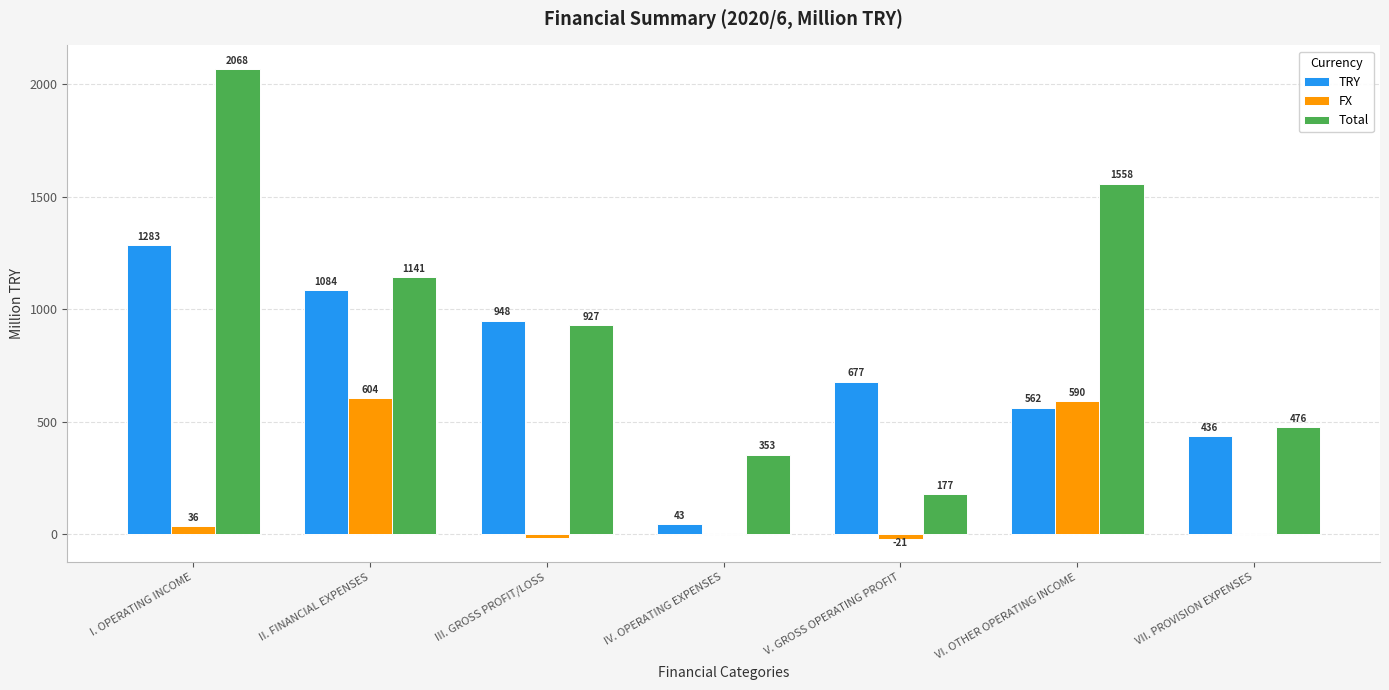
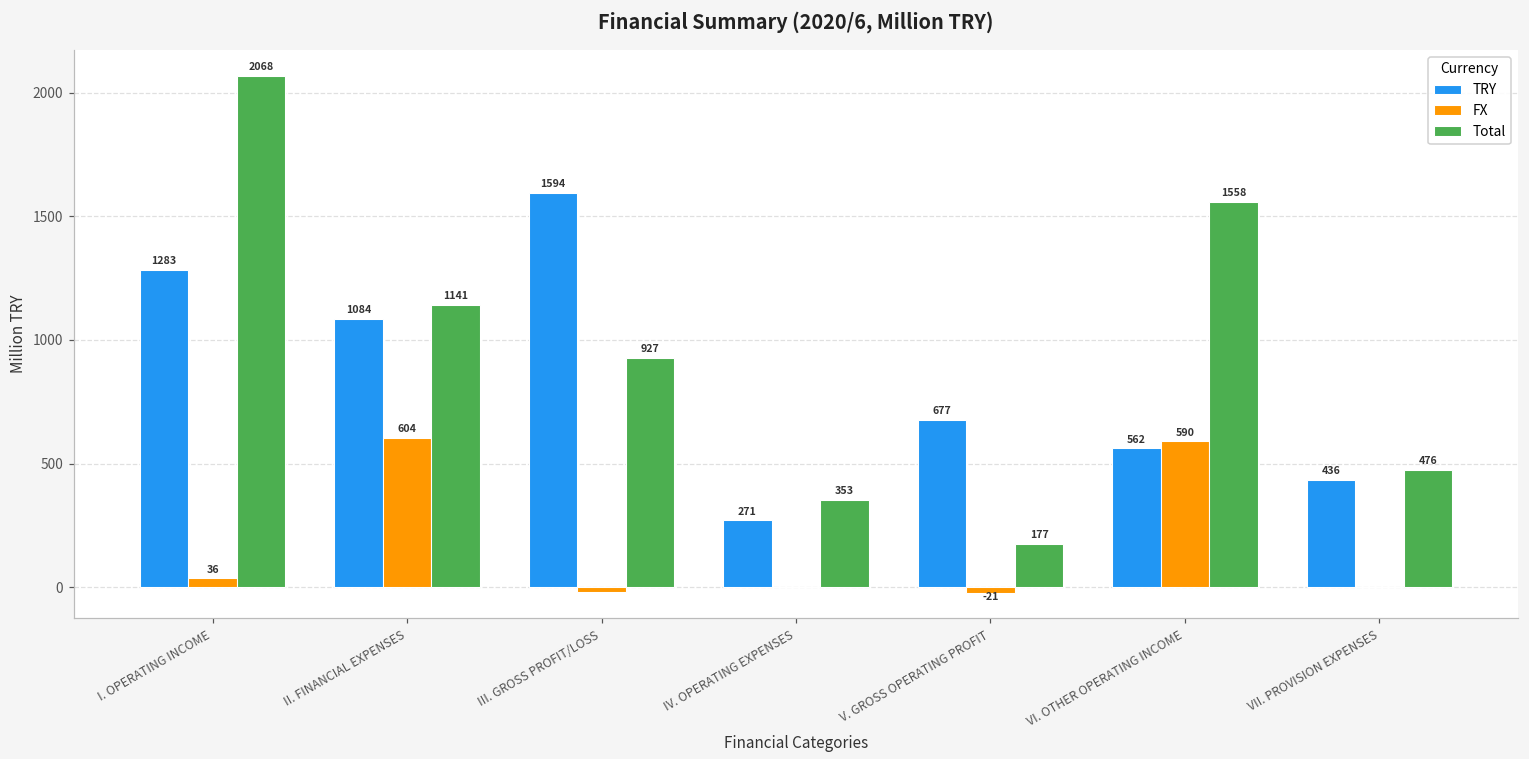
TRY, III. GROSS PROFIT/LOSS: 948 -> 1594
TRY, IV. OPERATING EXPENSES: 43 -> 271
